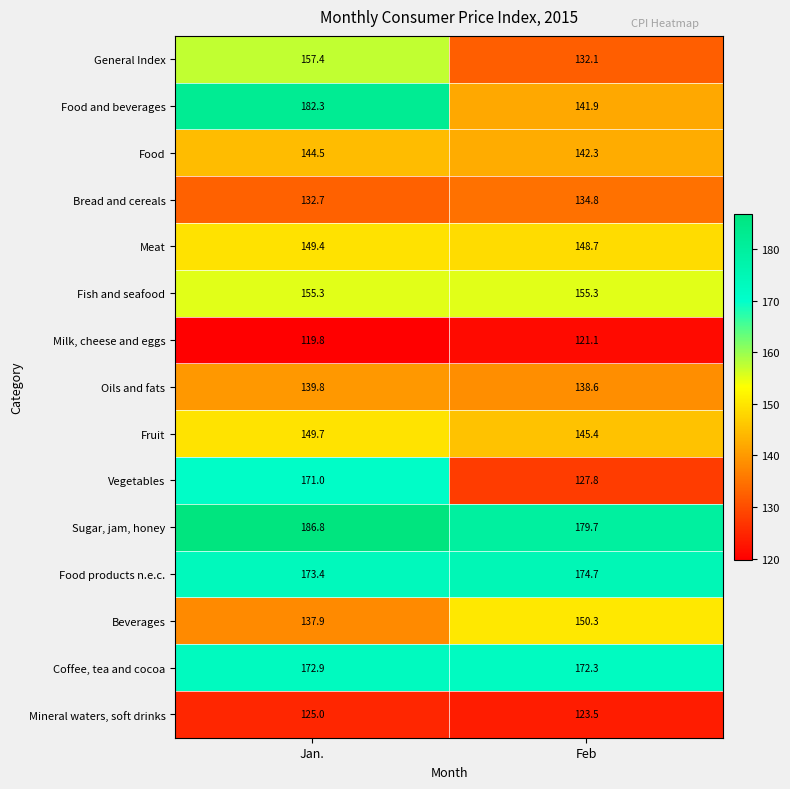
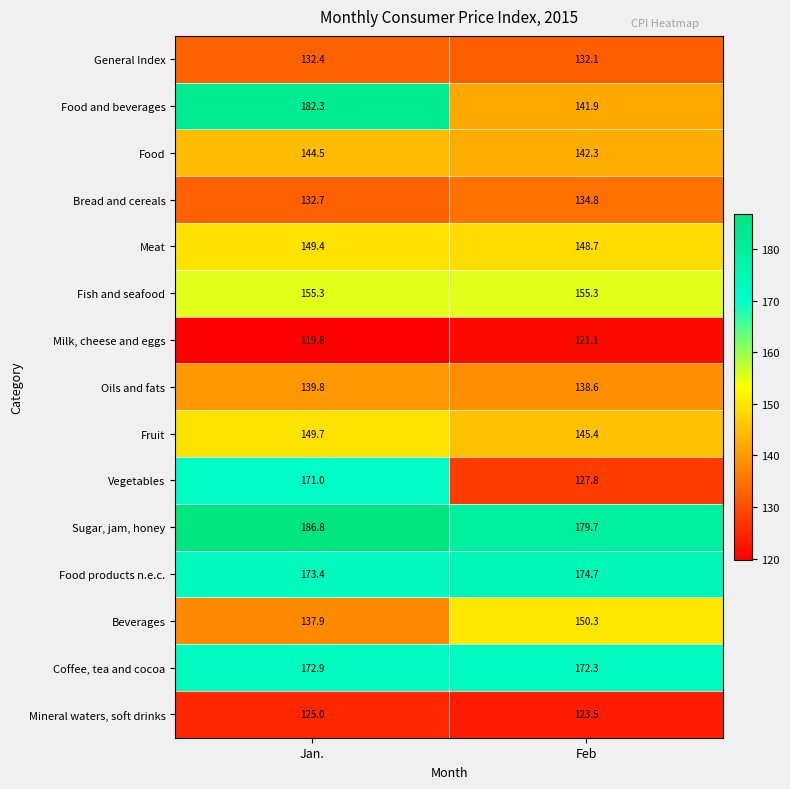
General Index, Jan.: 157.4 -> 132.4
